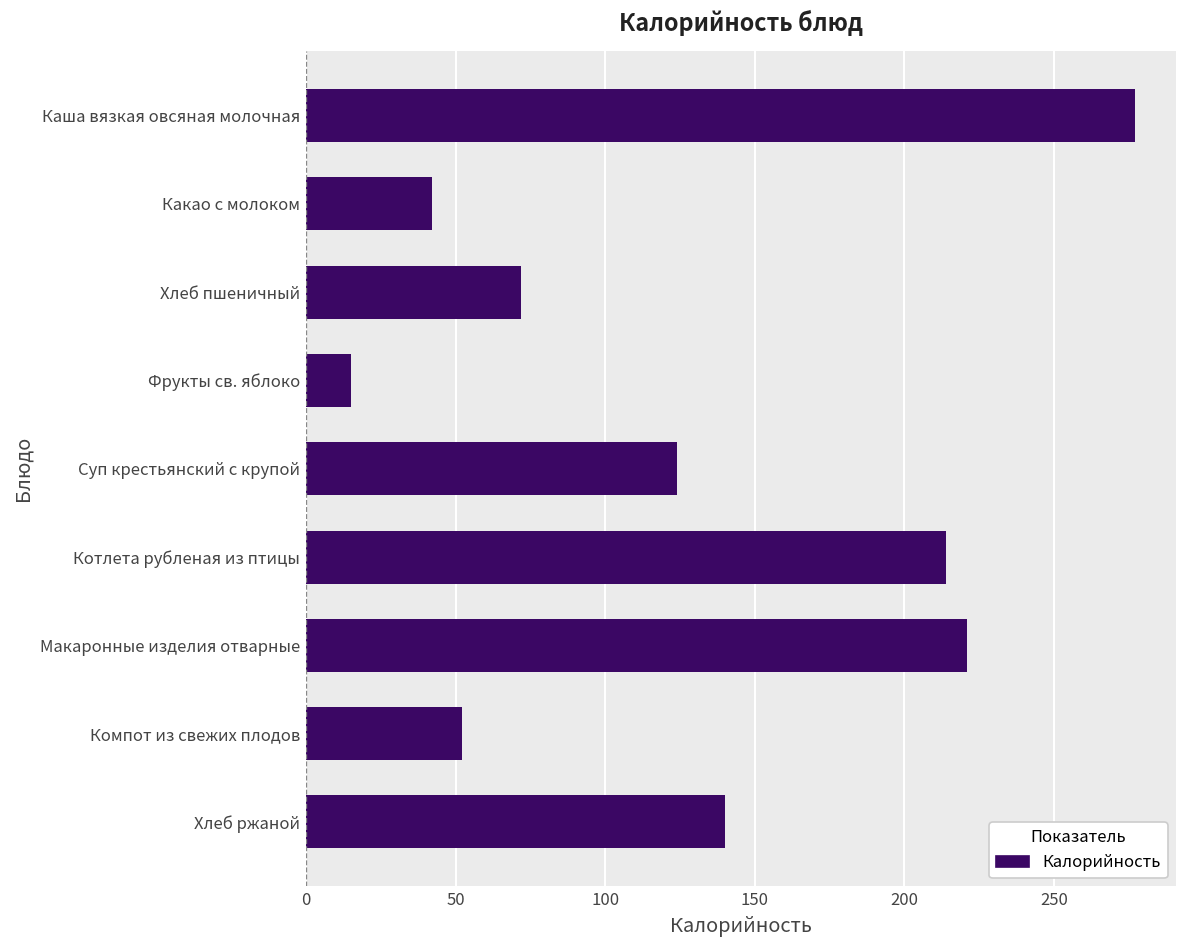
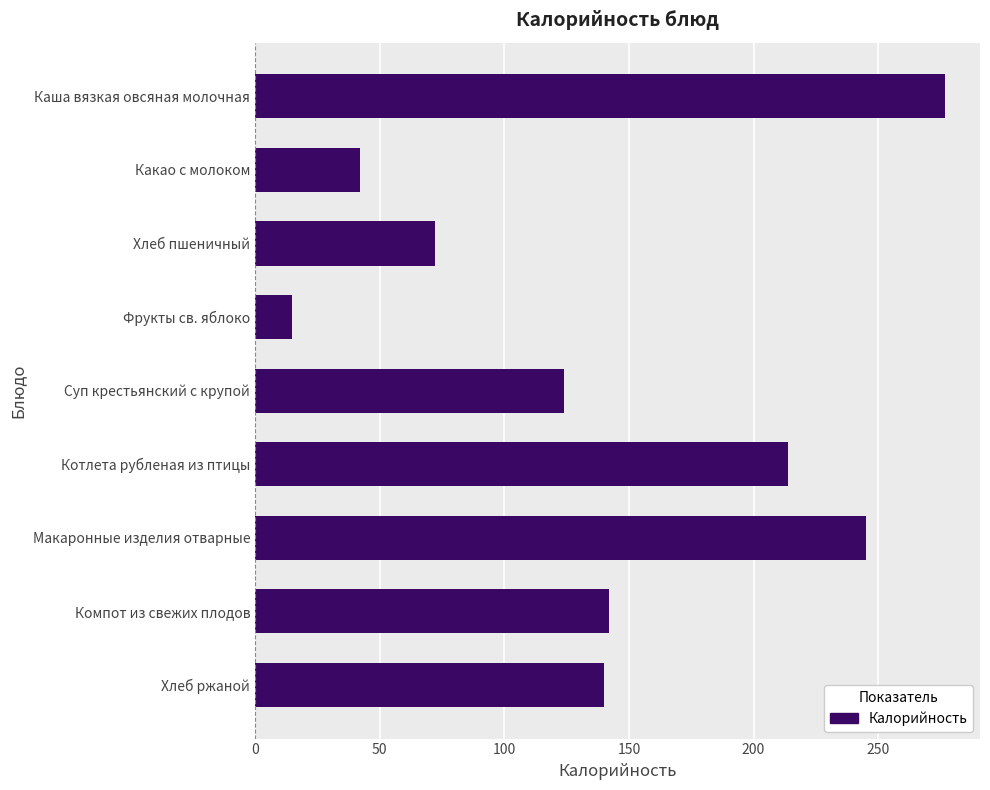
Макаронные изделия отварные: 221 -> 245
Компот из свежих плодов: 52 -> 142
